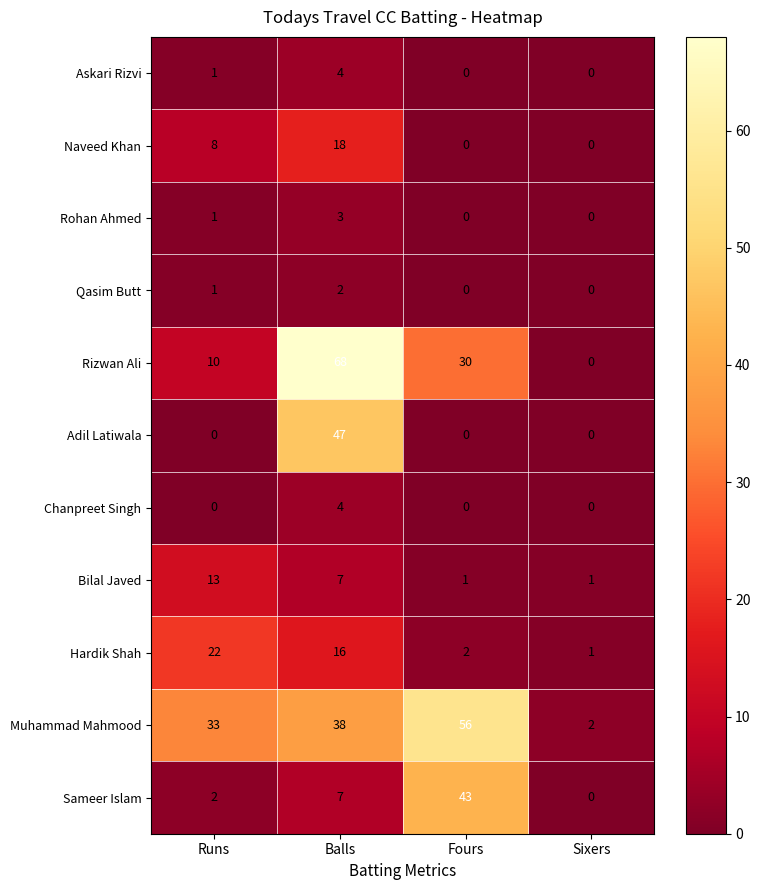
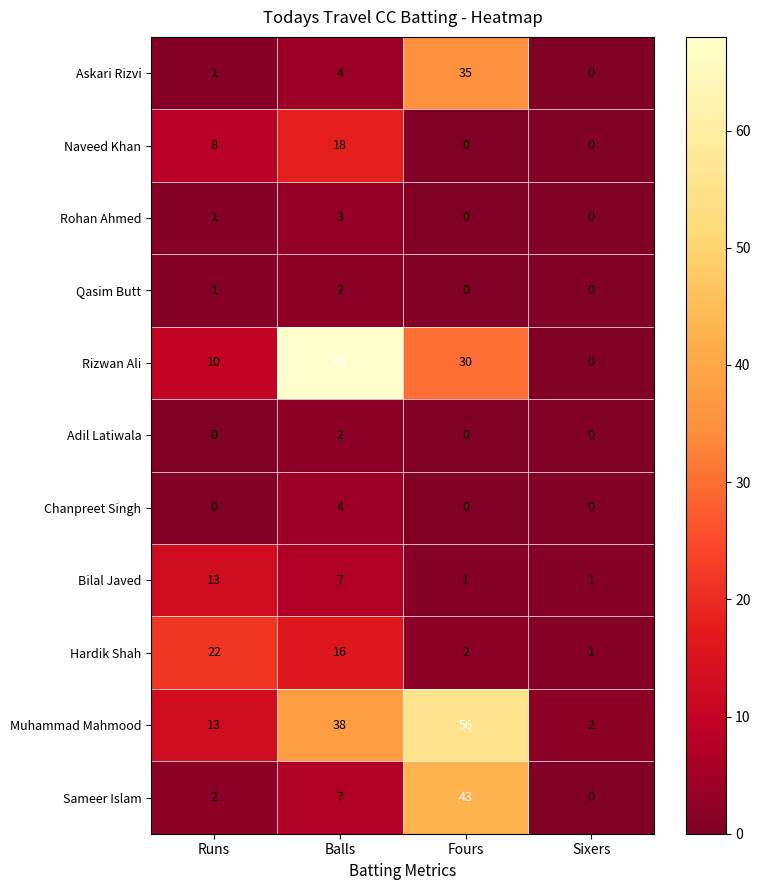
Askari Rizvi, Fours: 0 -> 35
Adil Latiwala, Balls: 47 -> 2
Muhammad Mahmood, Runs: 33 -> 13
